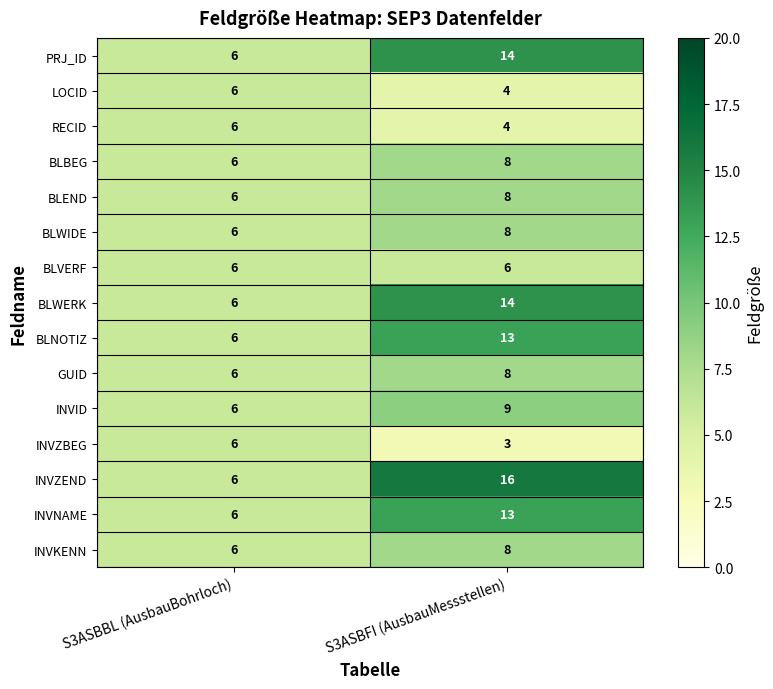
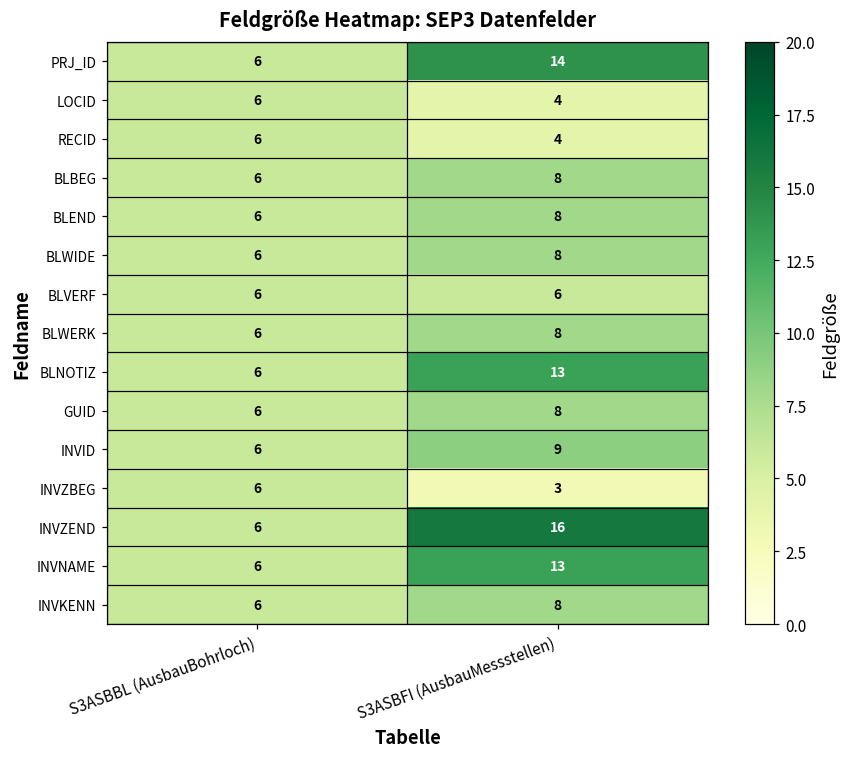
BLWERK, S3ASBFI (AusbauMessstellen): 14 -> 8
